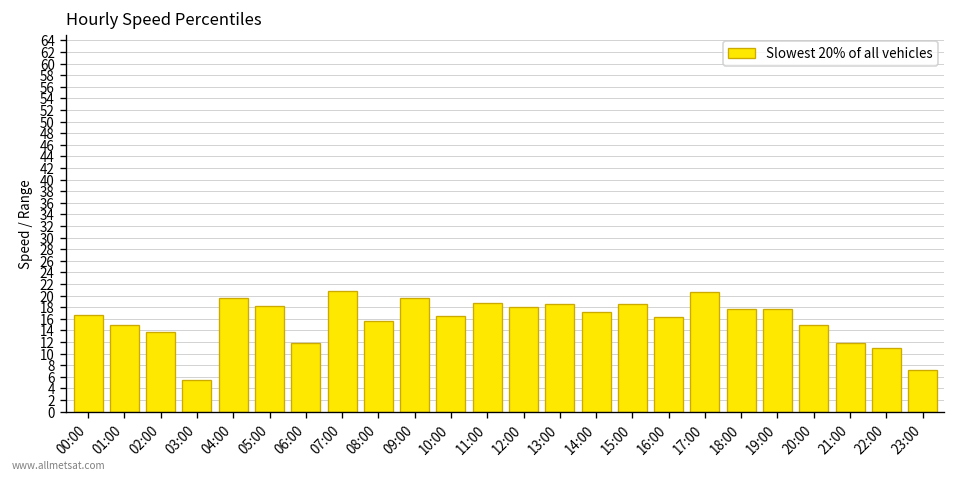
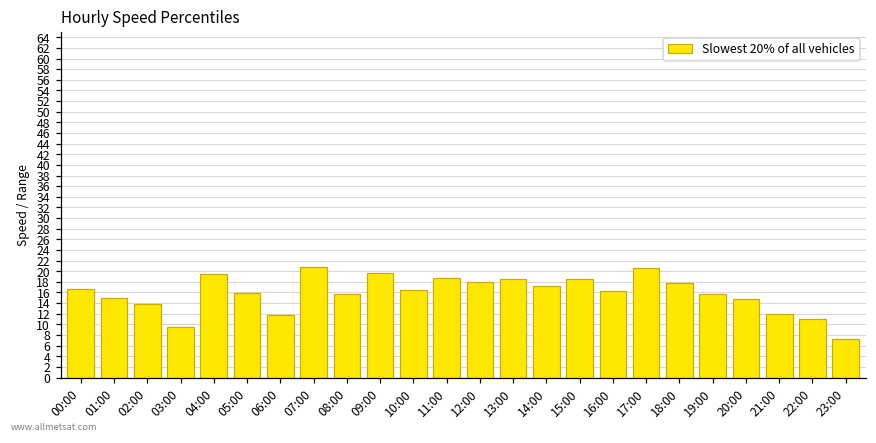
03:00: 6 -> 9
05:00: 18 -> 16
19:00: 18 -> 16
